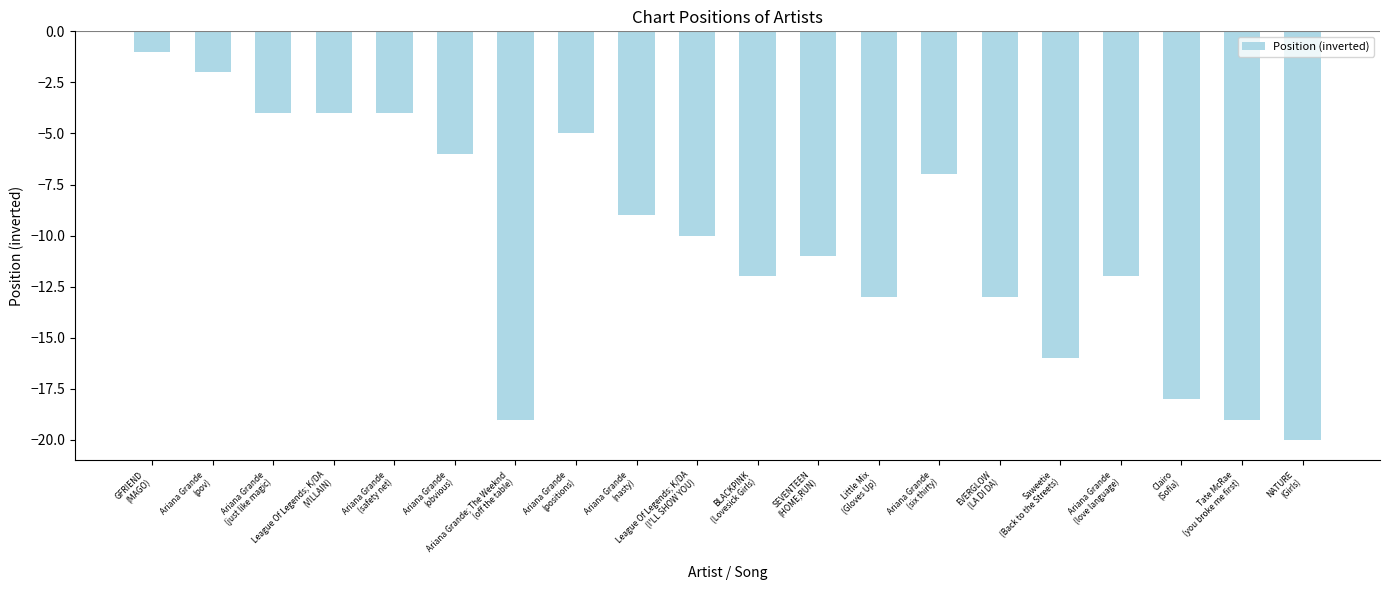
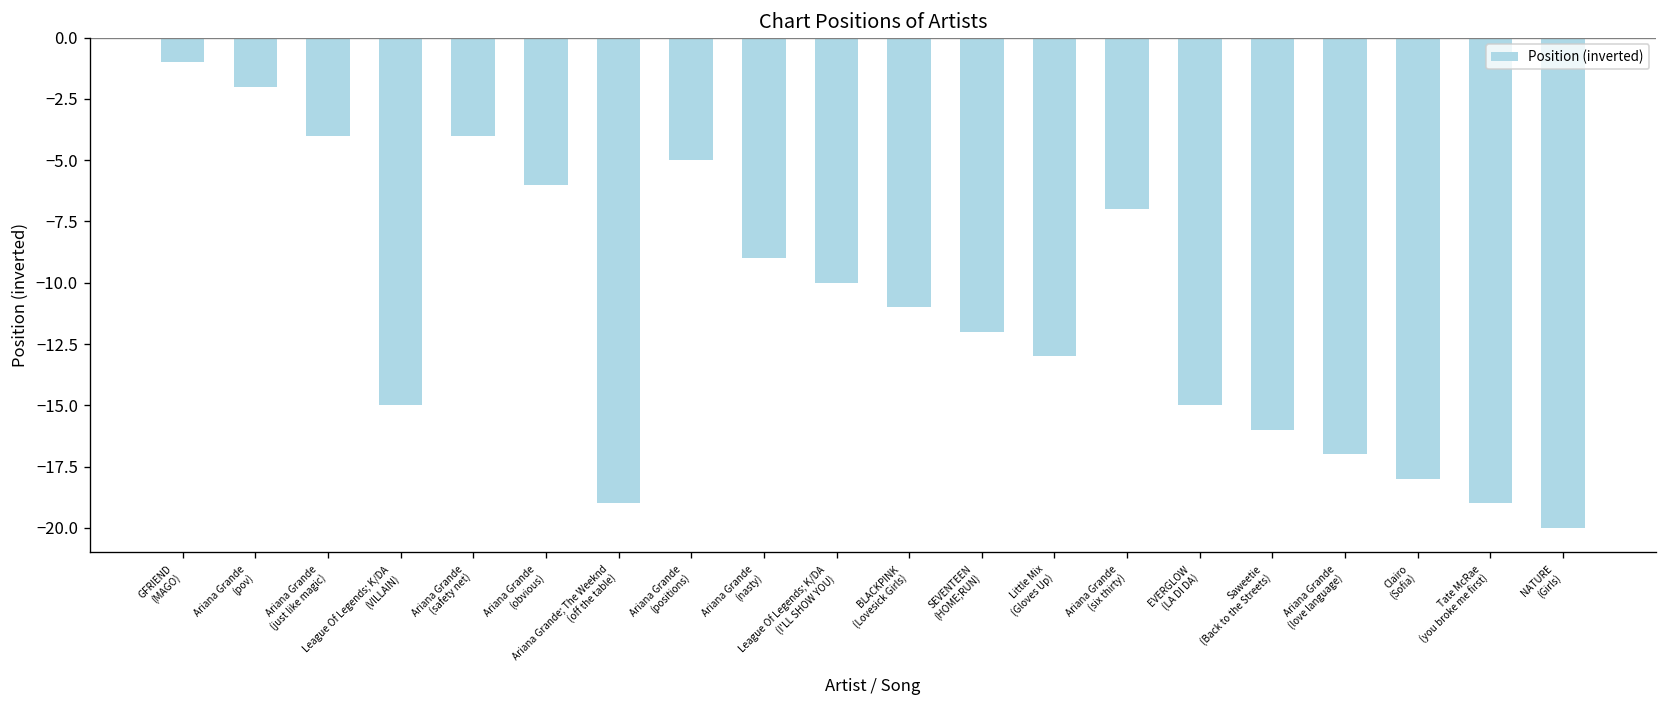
League Of Legends; K/DA (VILLAIN): -4.0 -> -15.0
BLACKPINK (Lovesick Girls): -12.0 -> -11.0
SEVENTEEN (HOME;RUN): -11.0 -> -12.0
EVERGLOW (LA DI DA): -13.0 -> -15.0
Ariana Grande (love language): -12.0 -> -17.0
